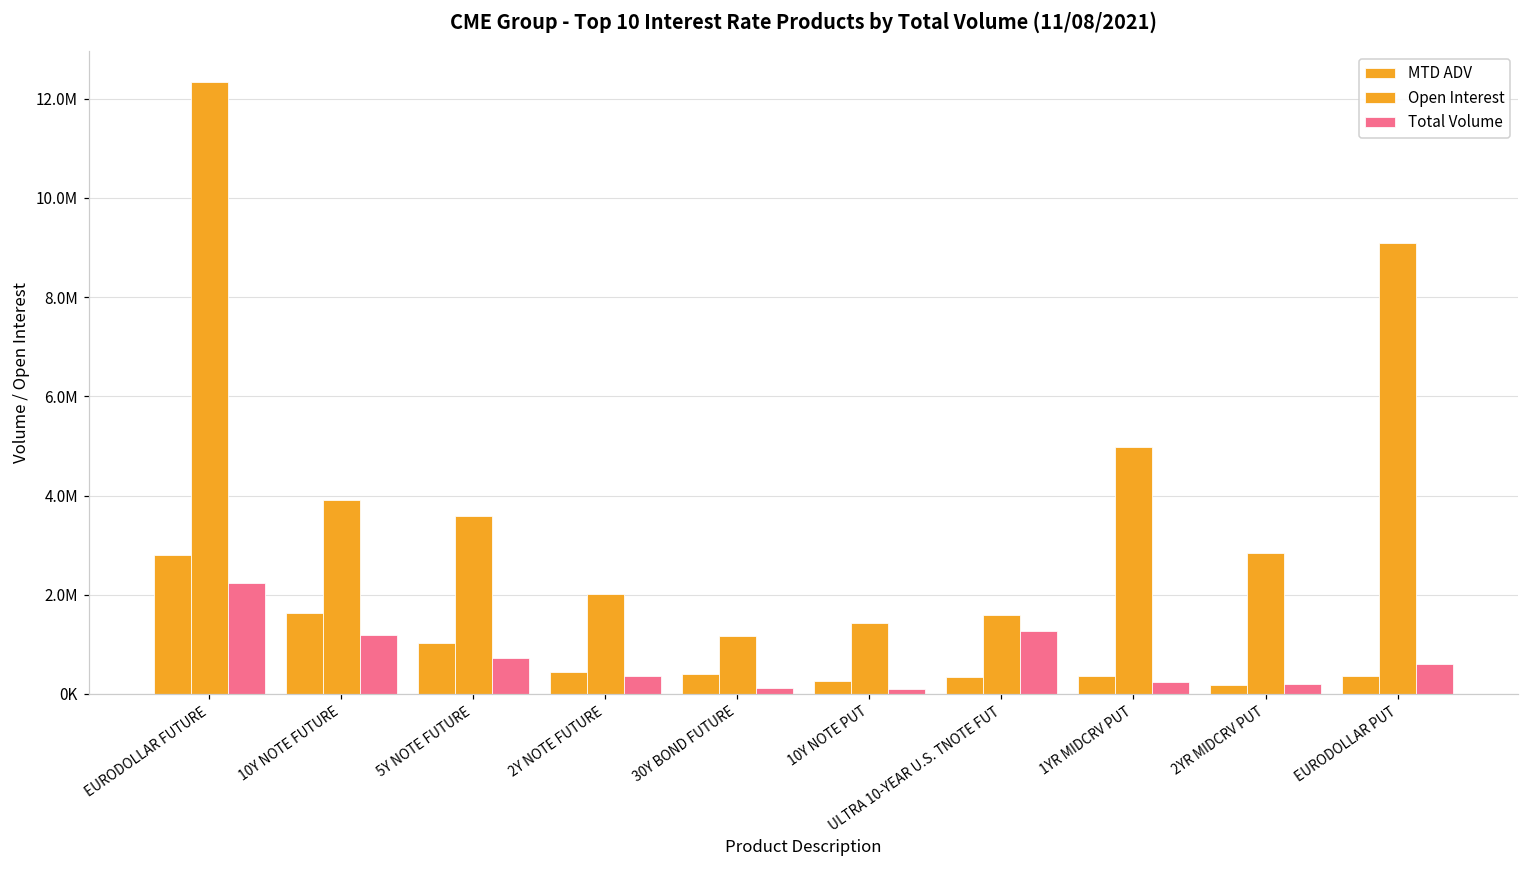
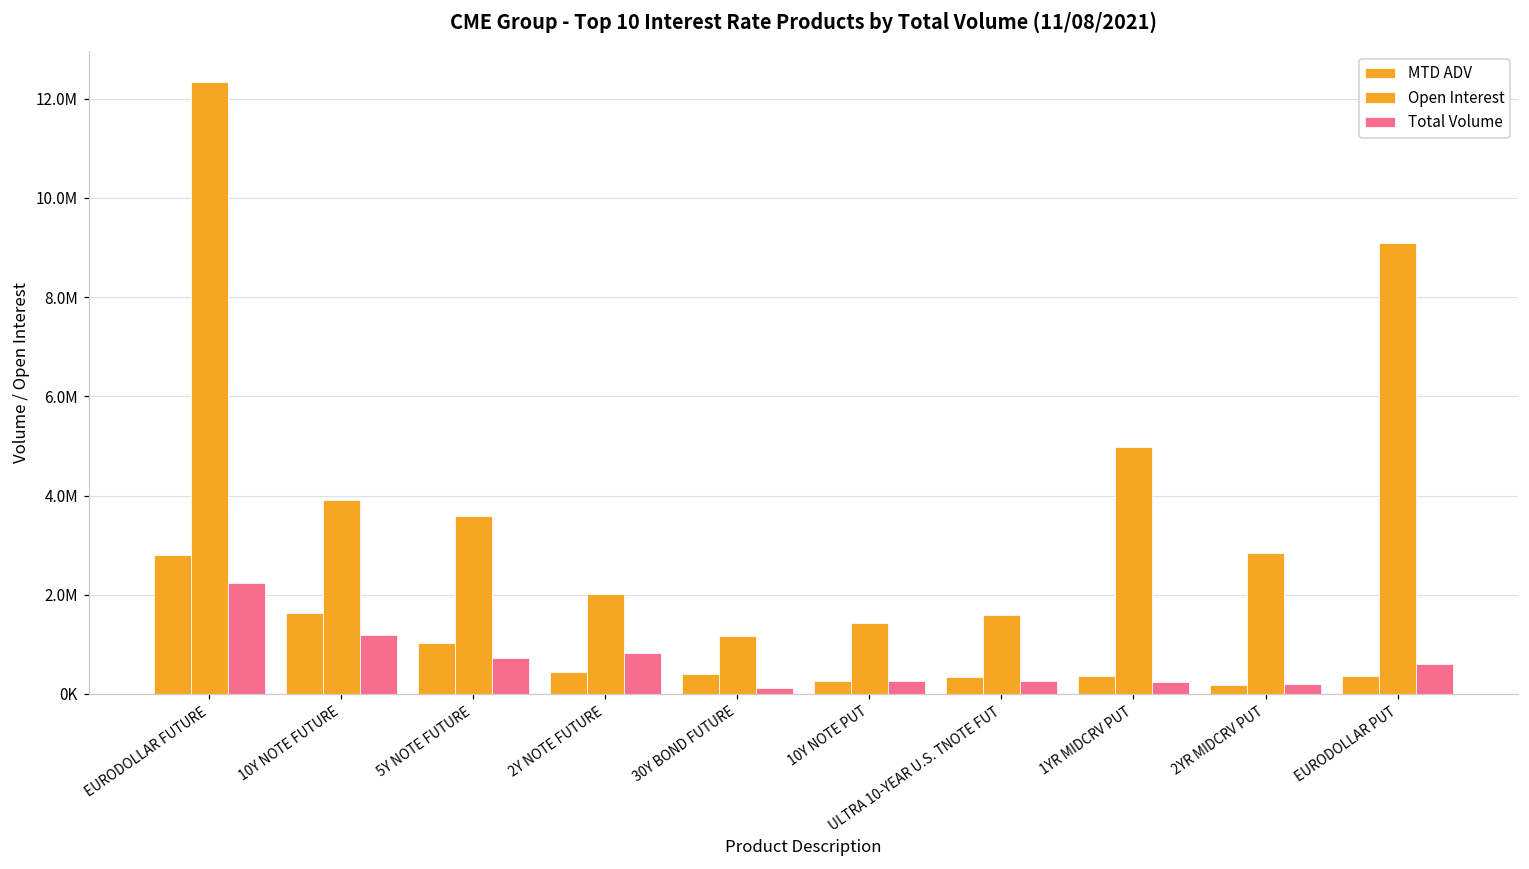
Total Volume, 2Y NOTE FUTURE: 400000 -> 800000
Total Volume, 10Y NOTE PUT: 100000 -> 300000
Total Volume, ULTRA 10-YEAR U.S. TNOTE FUT: 1300000 -> 300000
